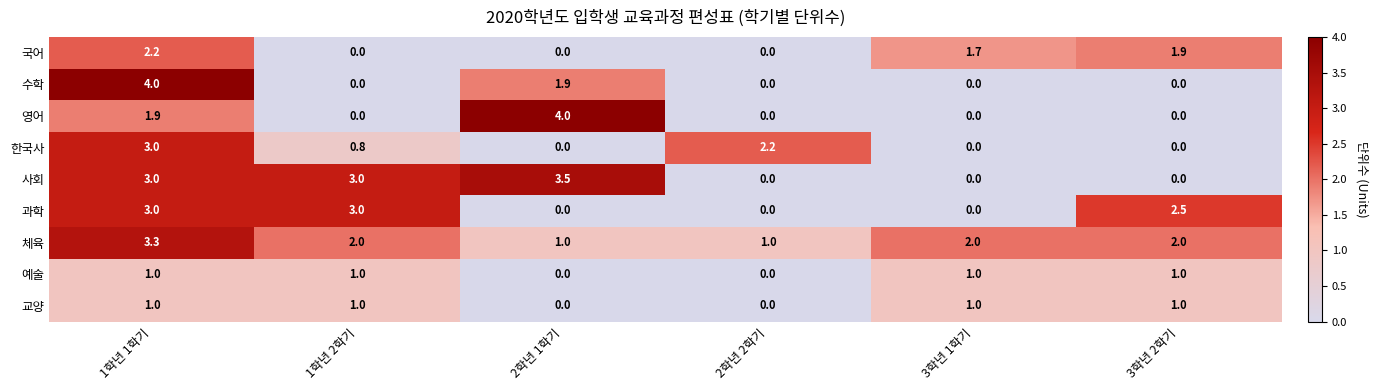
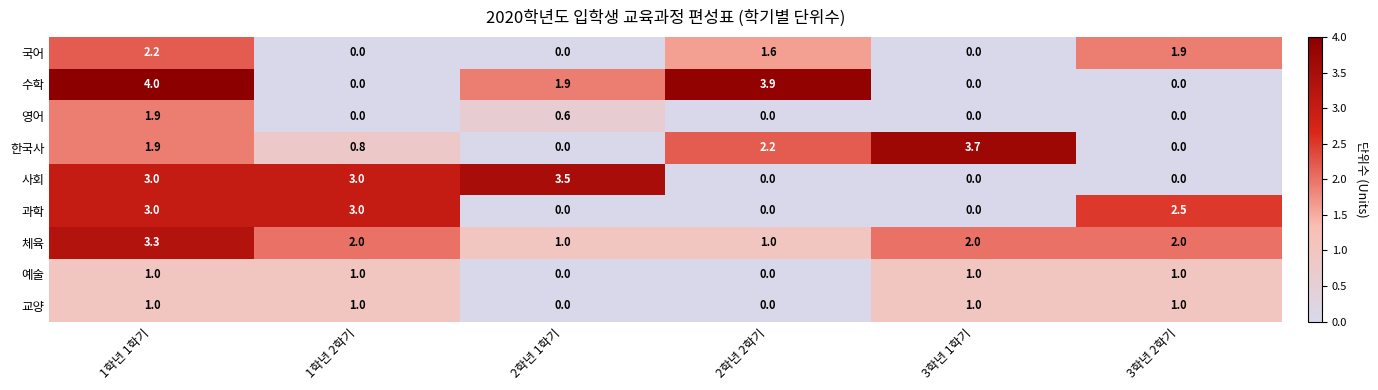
국어, 2학년 2학기: 0.0 -> 1.6
국어, 3학년 1학기: 1.7 -> 0.0
수학, 2학년 2학기: 0.0 -> 3.9
영어, 2학년 1학기: 4.0 -> 0.6
한국사, 1학년 1학기: 3.0 -> 1.9
한국사, 3학년 1학기: 0.0 -> 3.7
